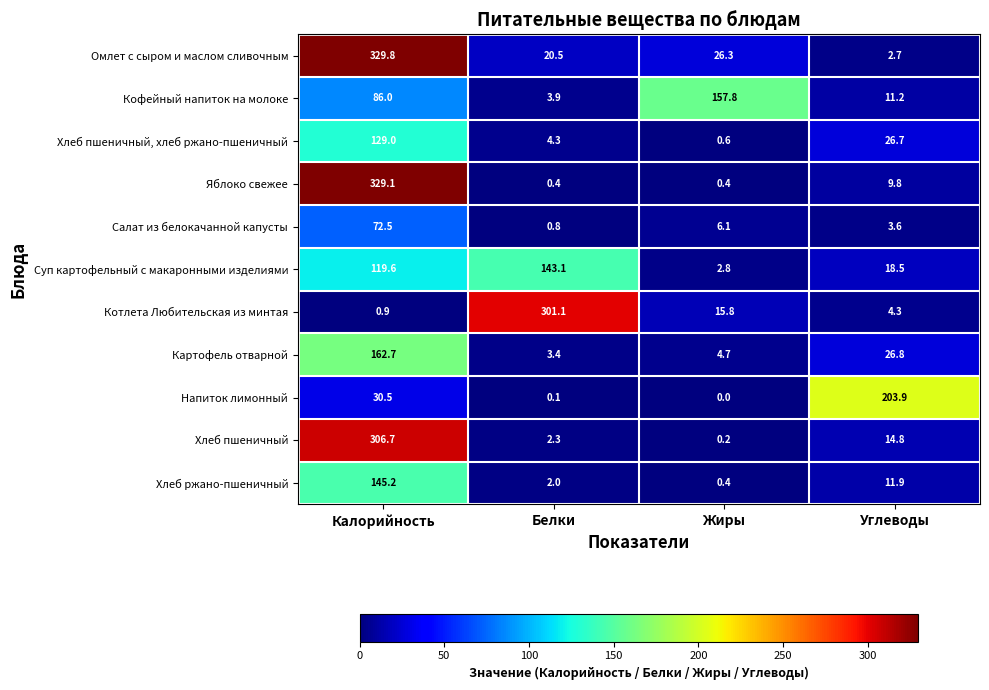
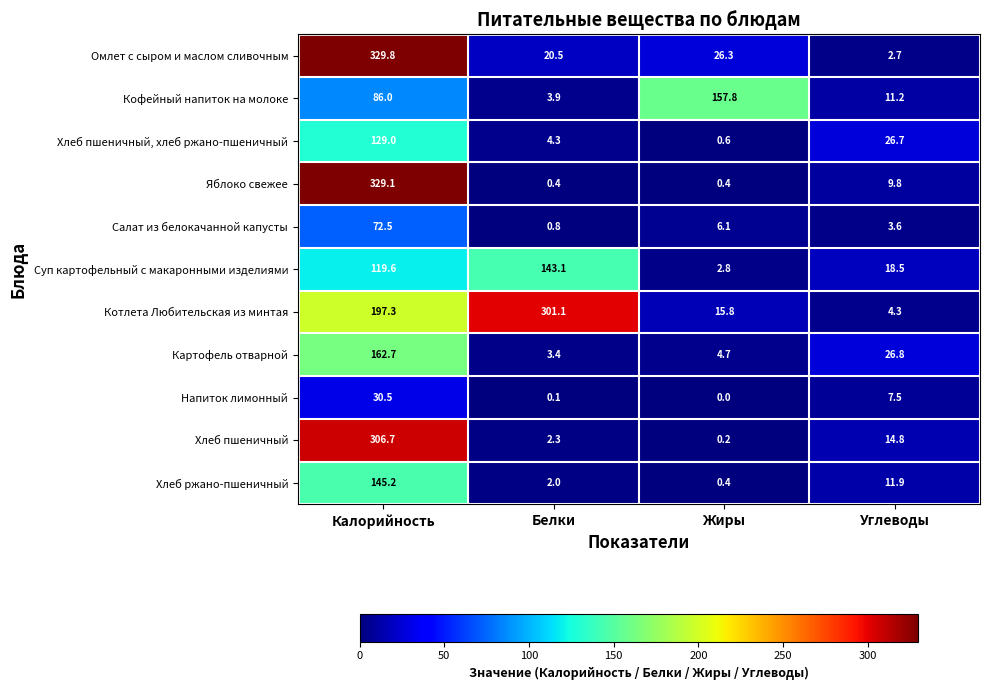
Котлета Любительская из минтая, Калорийность: 0.9 -> 197.3
Напиток лимонный, Углеводы: 203.9 -> 7.5
